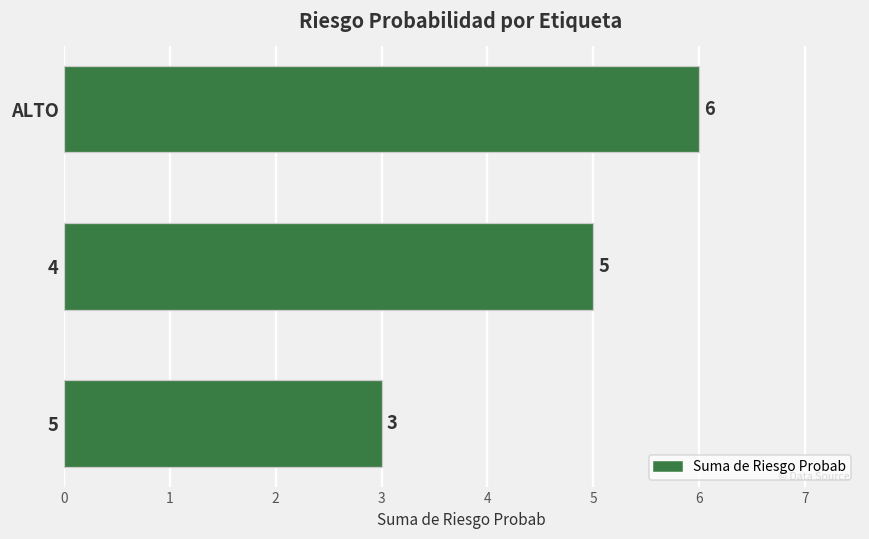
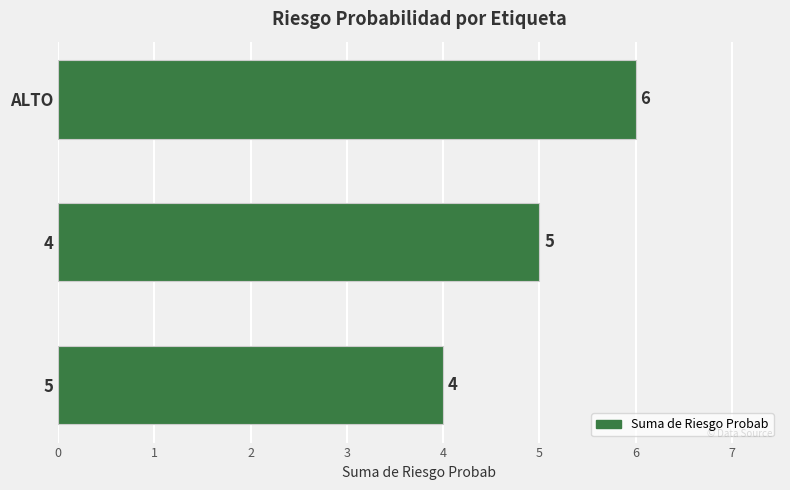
5: 3 -> 4
